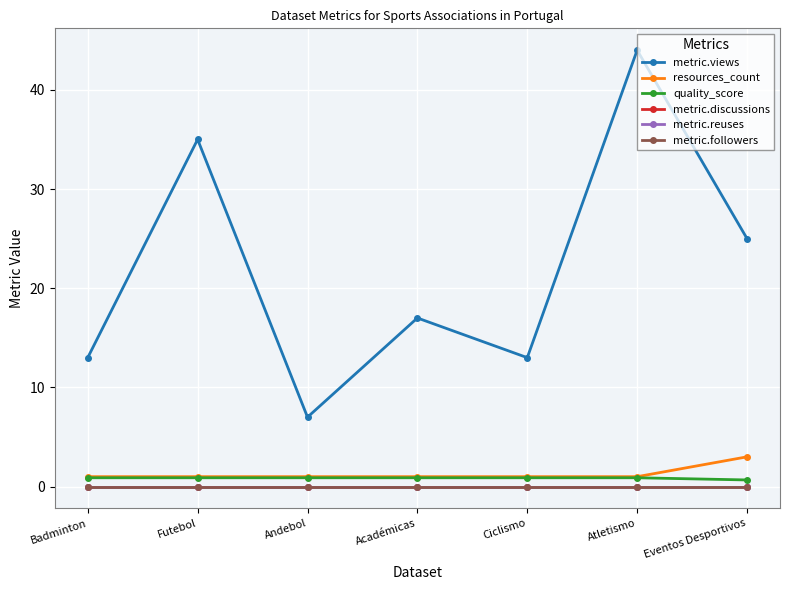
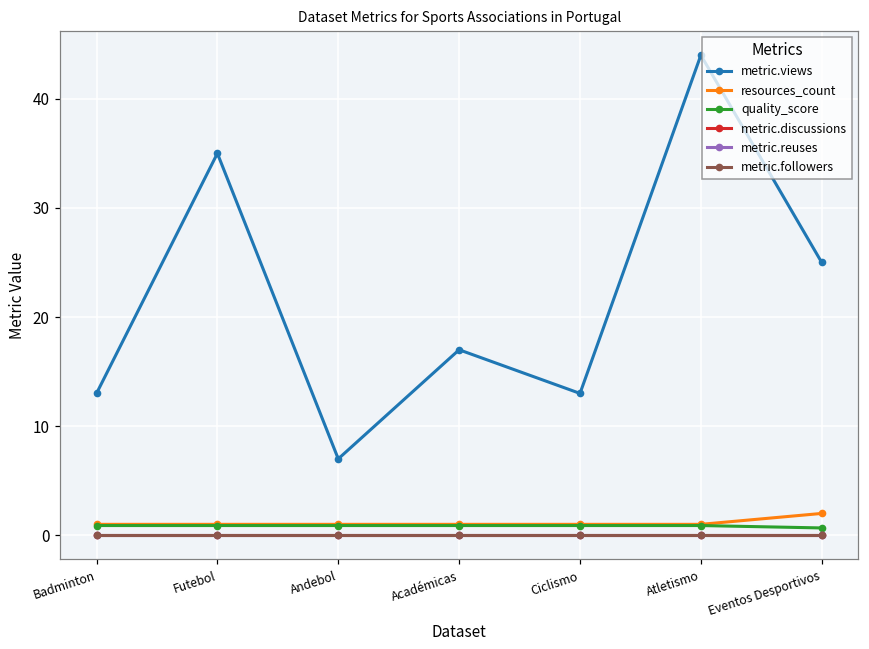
resources_count, Eventos Desportivos: 3 -> 2
